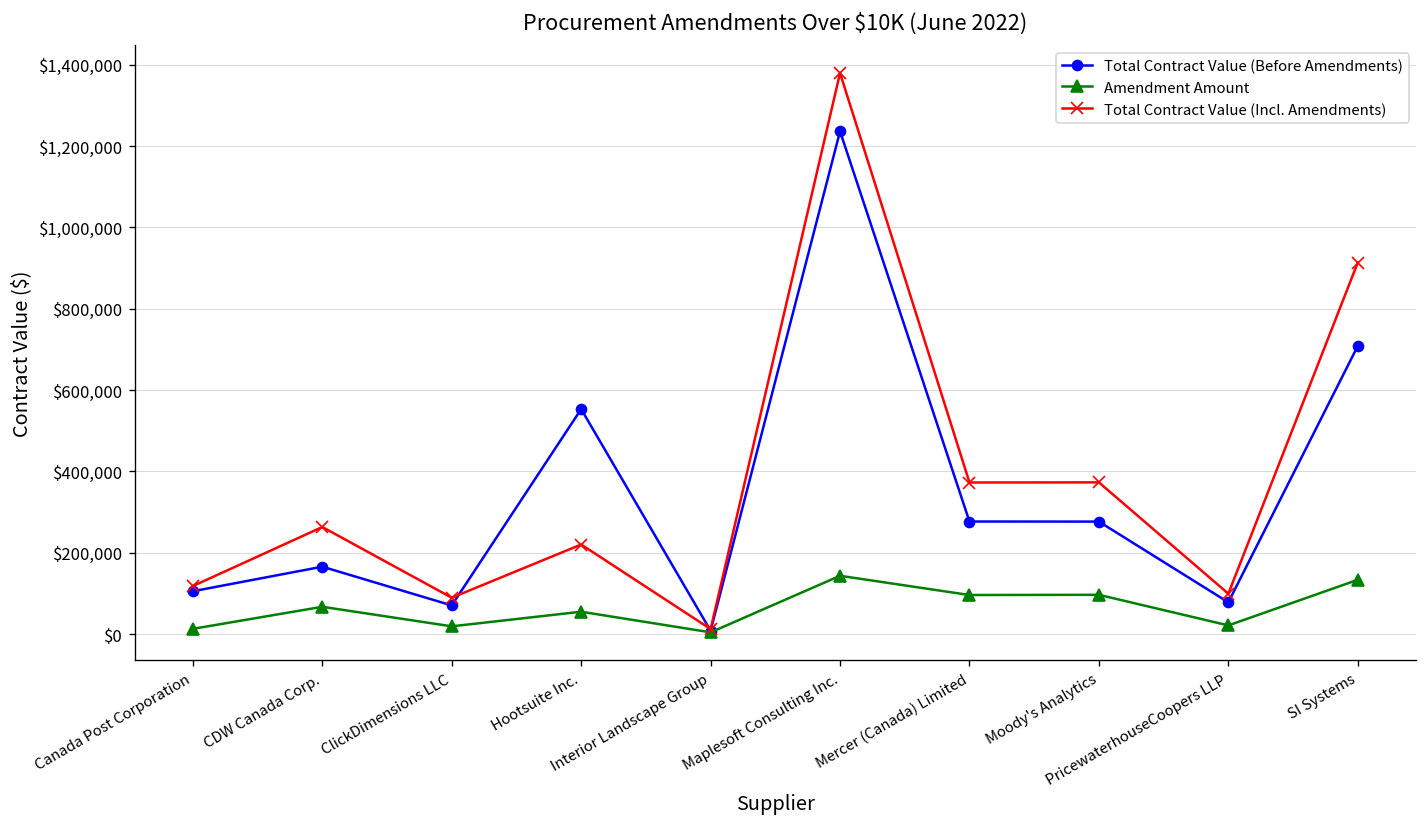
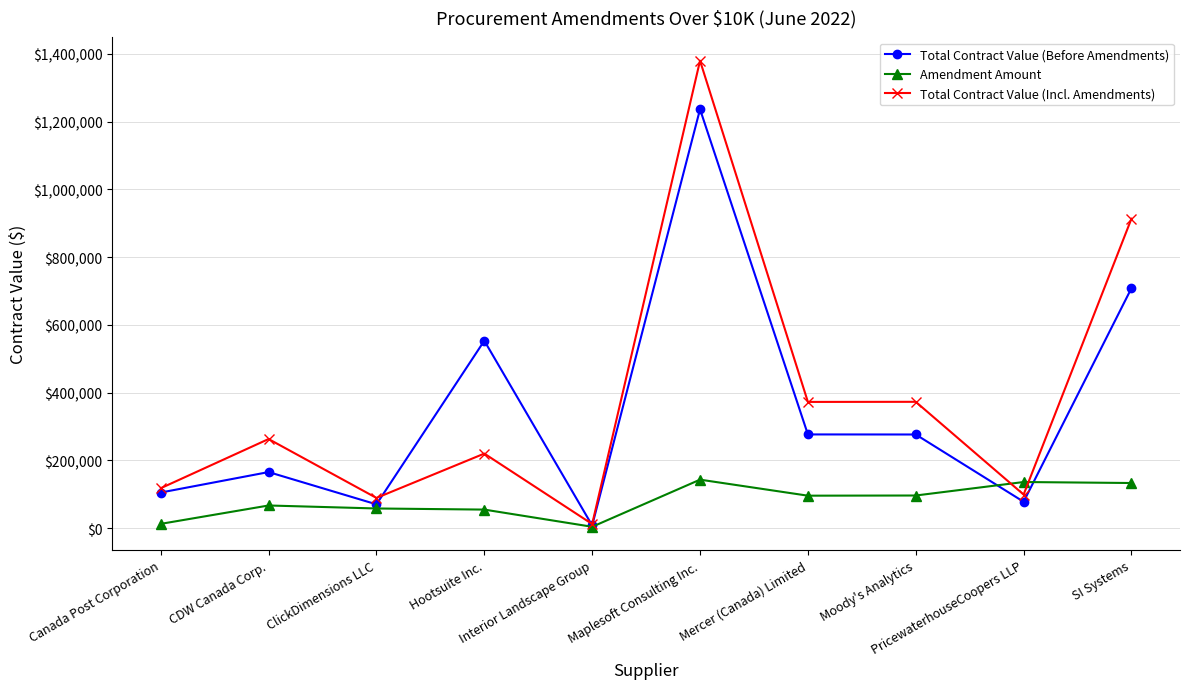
Amendment Amount, ClickDimensions LLC: $20,000 -> $60,000
Amendment Amount, PricewaterhouseCoopers LLP: $20,000 -> $140,000
